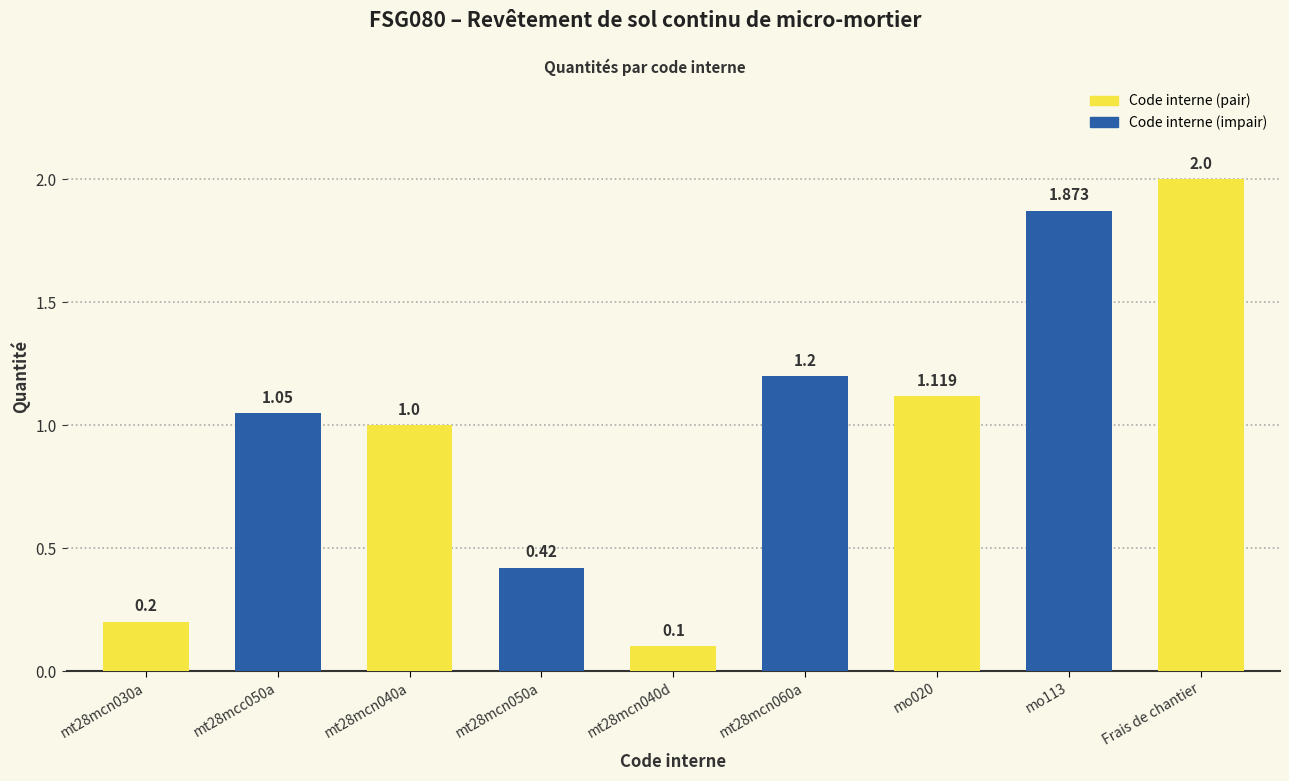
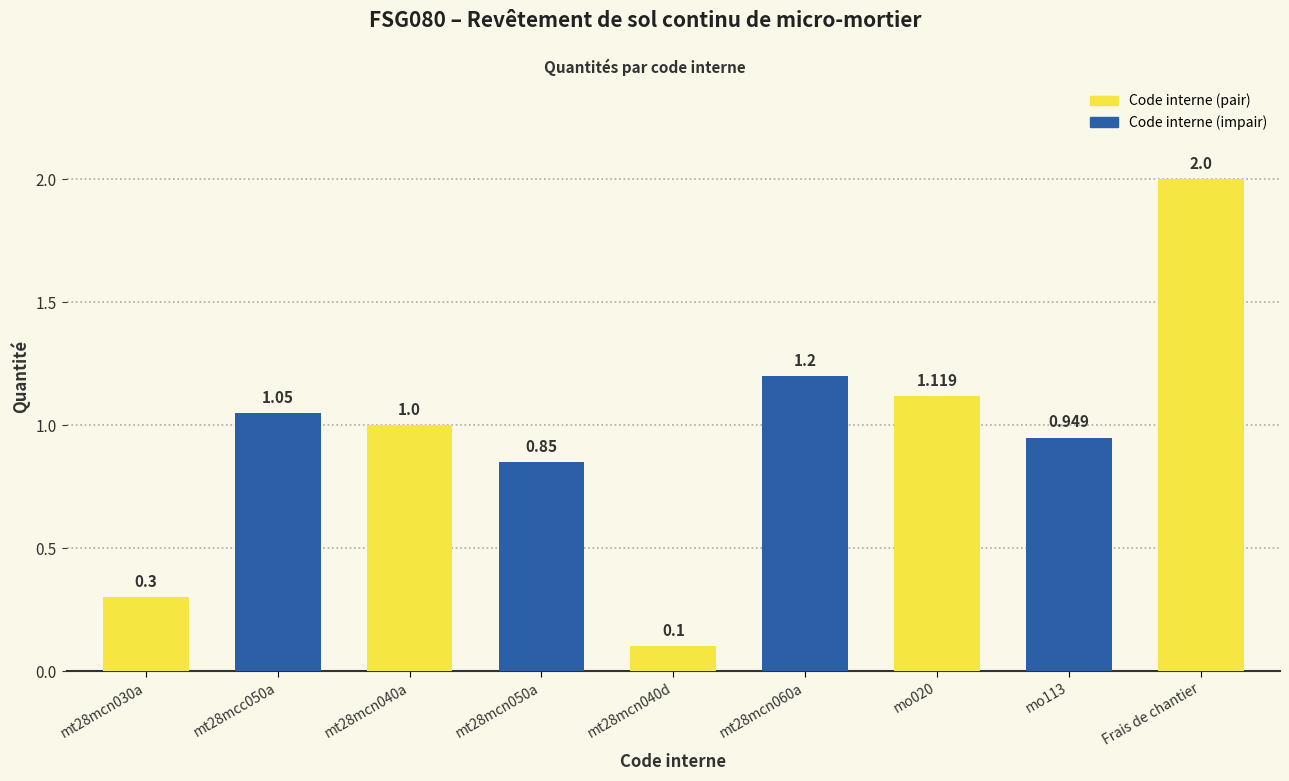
mt28mcn030a: 0.2 -> 0.3
mt28mcn050a: 0.42 -> 0.85
mo113: 1.873 -> 0.949
